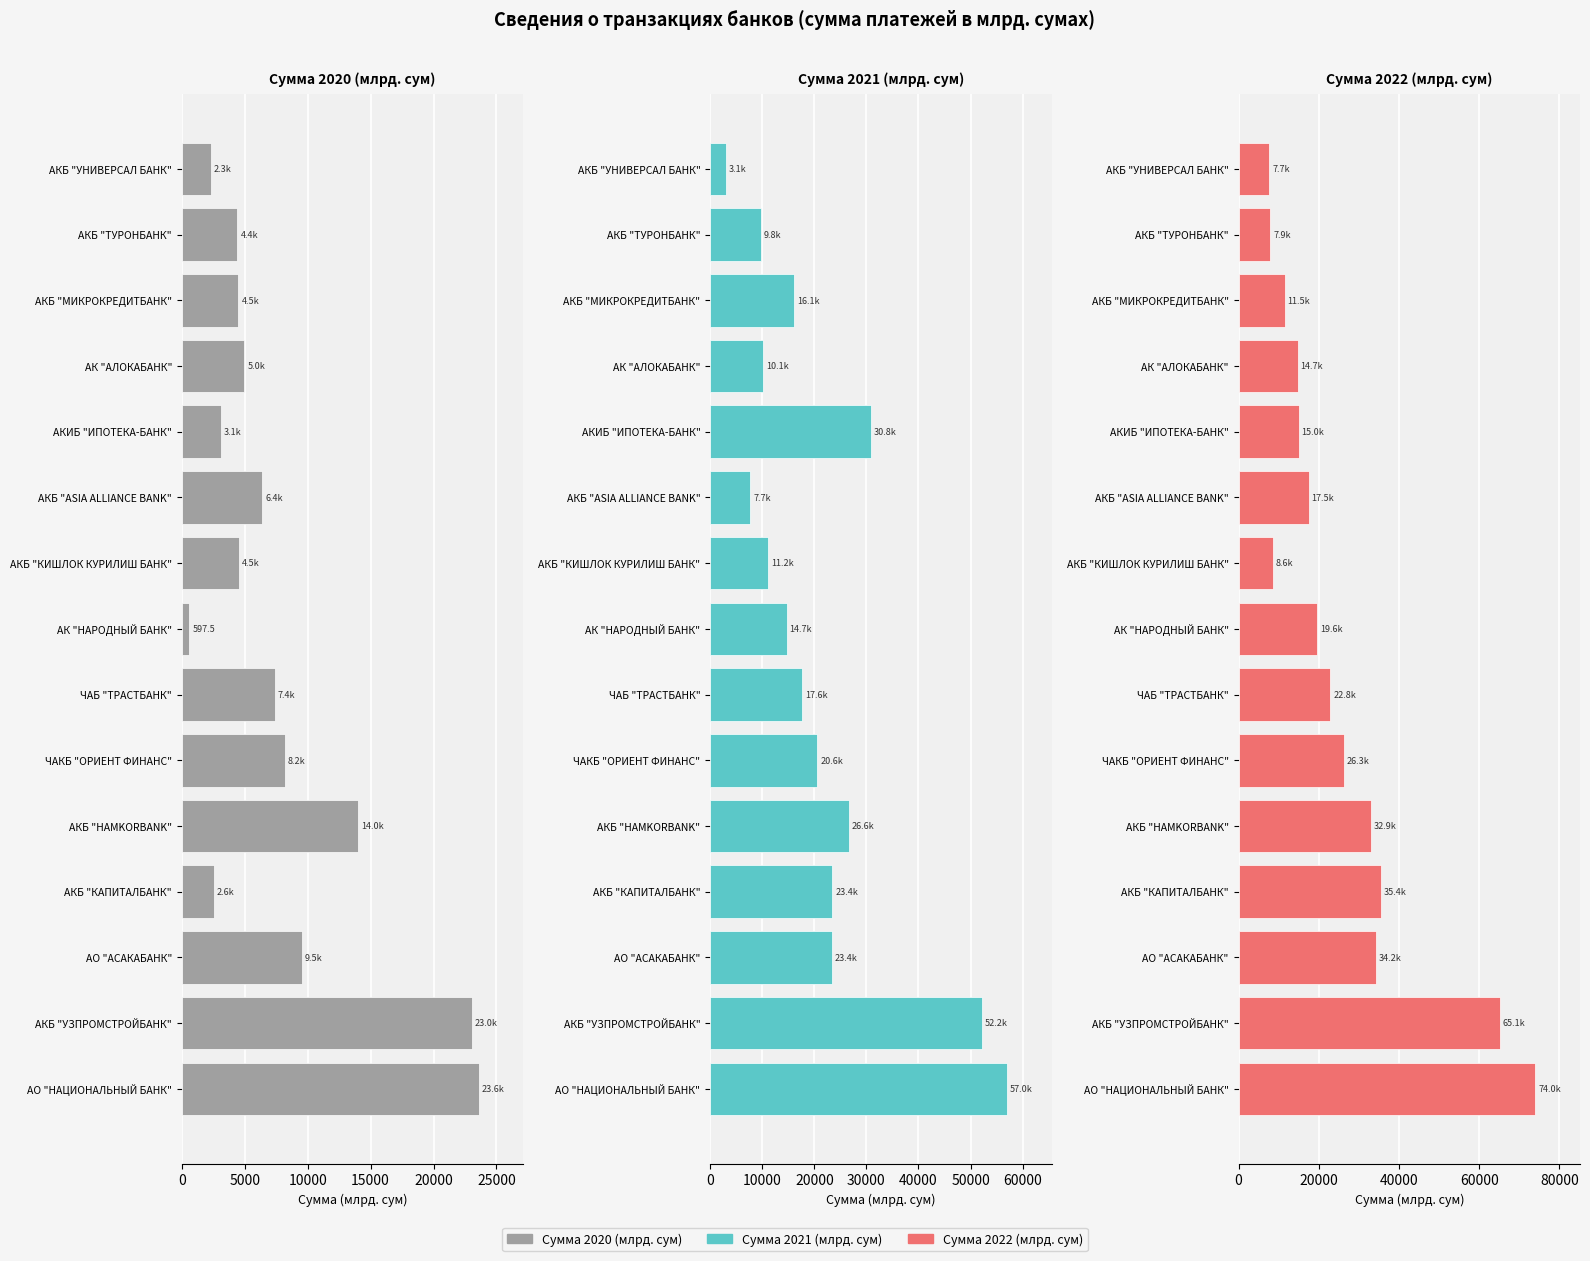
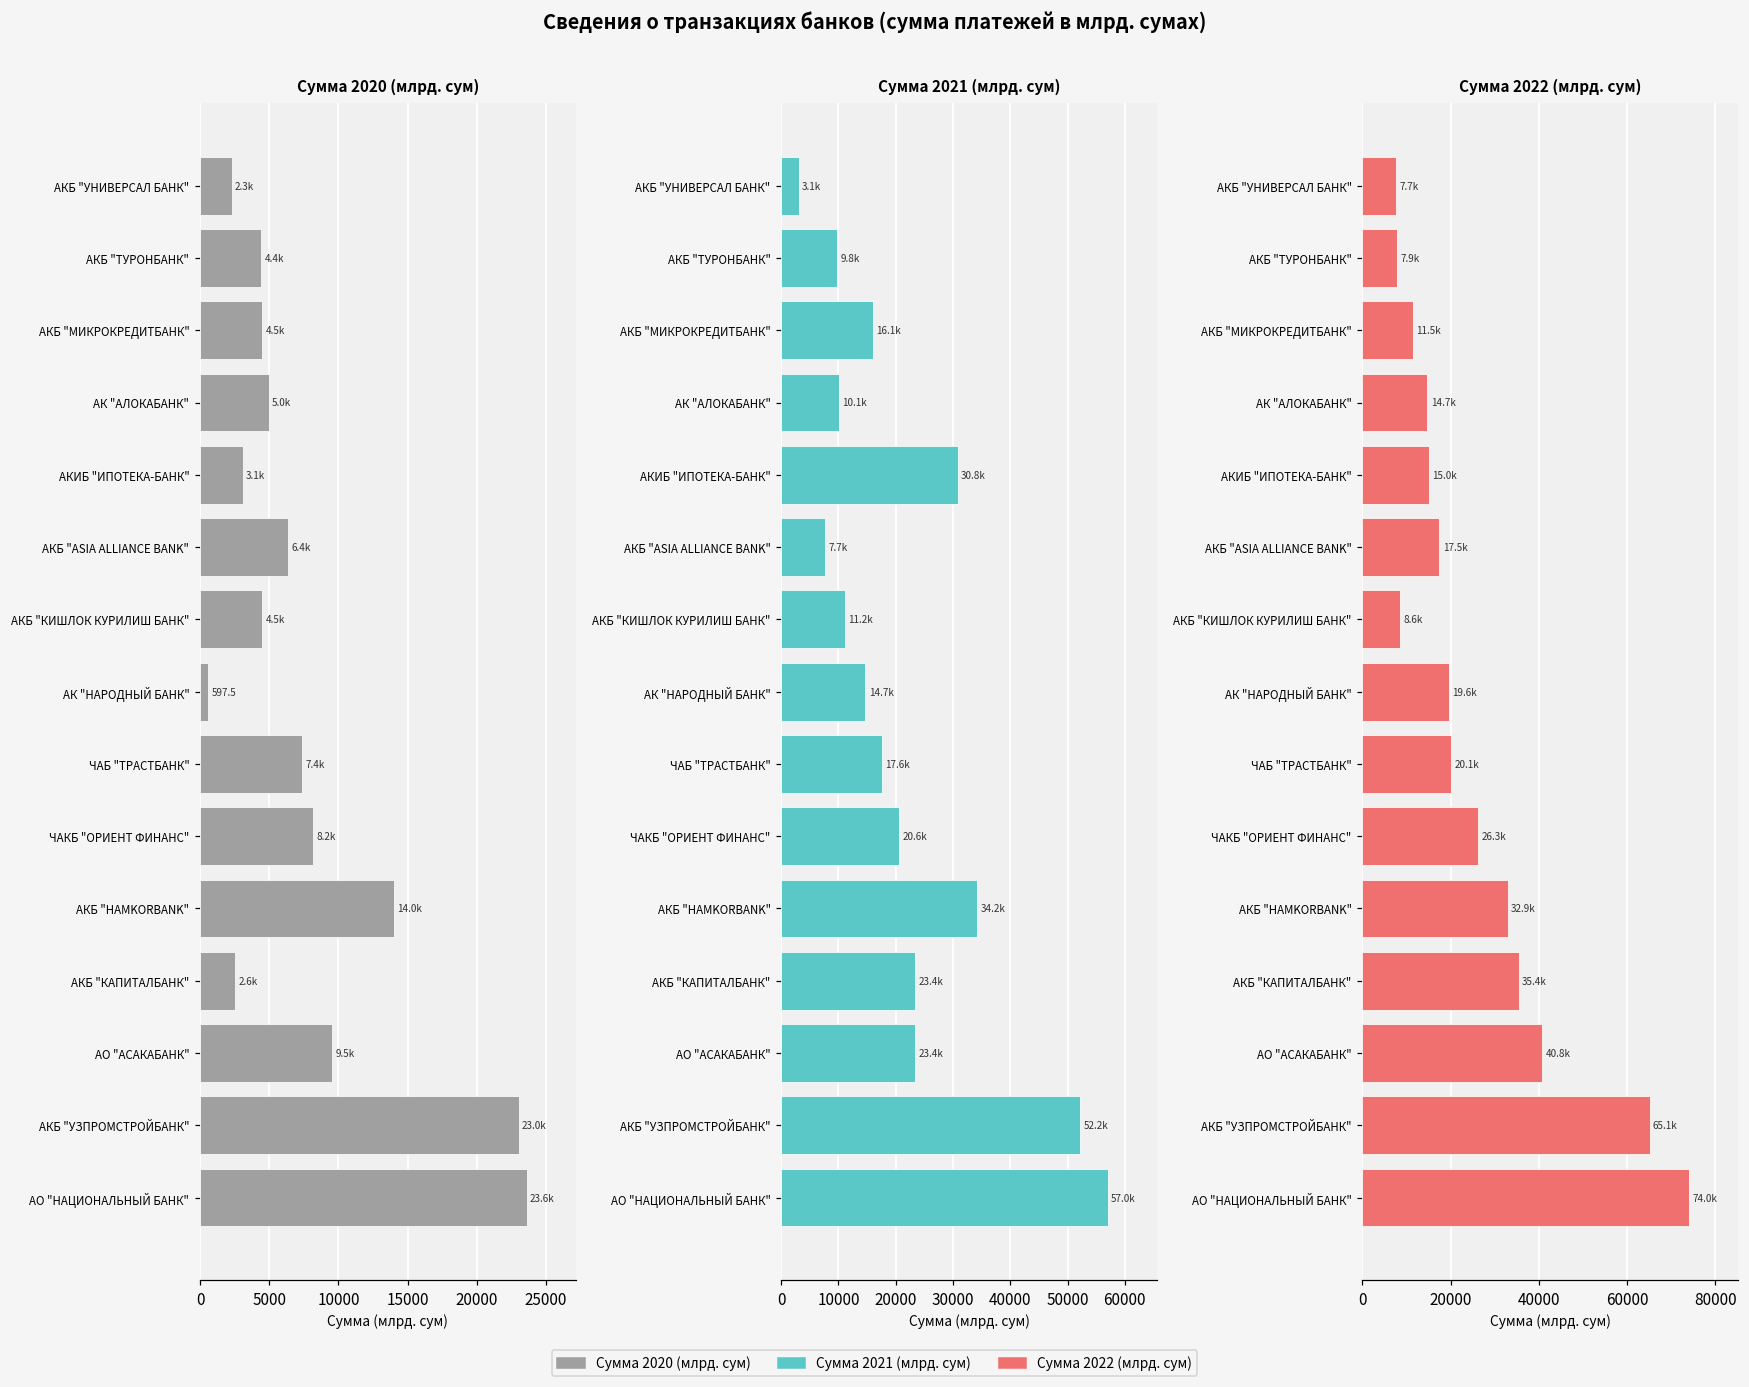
Сумма 2021 (млрд. сум), АКБ "HAMKORBANK": 26.6k -> 34.2k
Сумма 2022 (млрд. сум), ЧАБ "ТРАСТБАНК": 22.8k -> 20.1k
Сумма 2022 (млрд. сум), АО "АСАКАБАНК": 34.2k -> 40.8k
